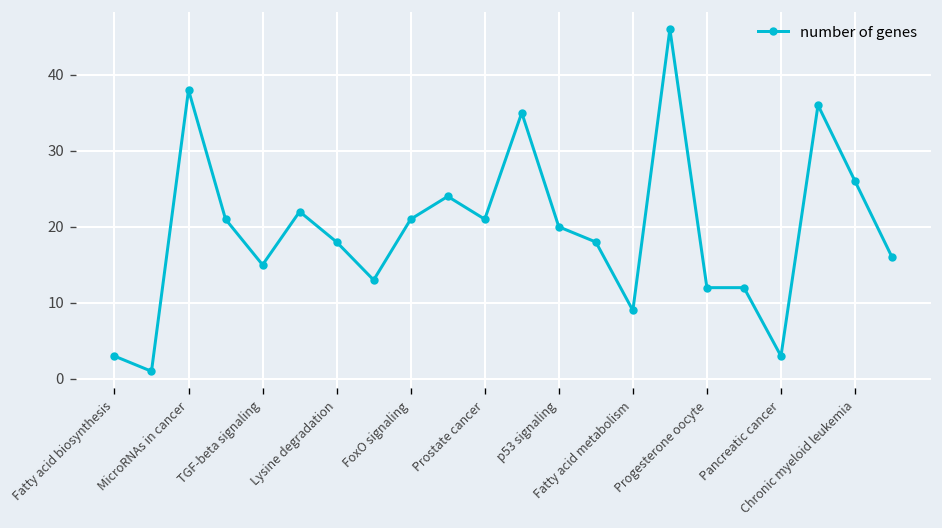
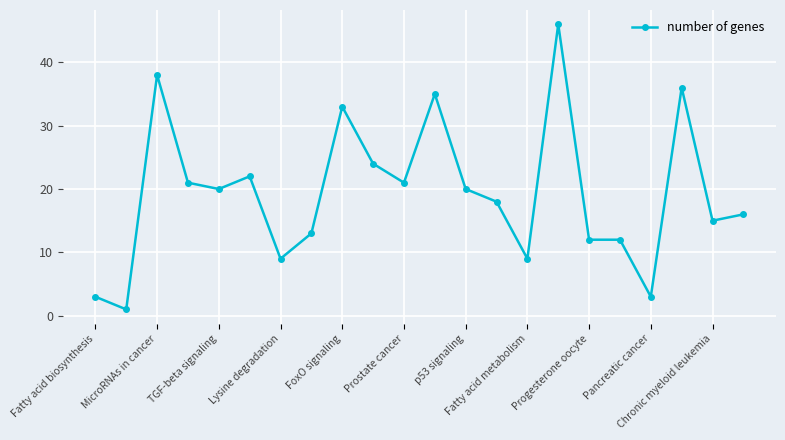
TGF-beta signaling: 15 -> 20
Lysine degradation: 18 -> 9
FoxO signaling: 21 -> 33
Chronic myeloid leukemia: 26 -> 15
